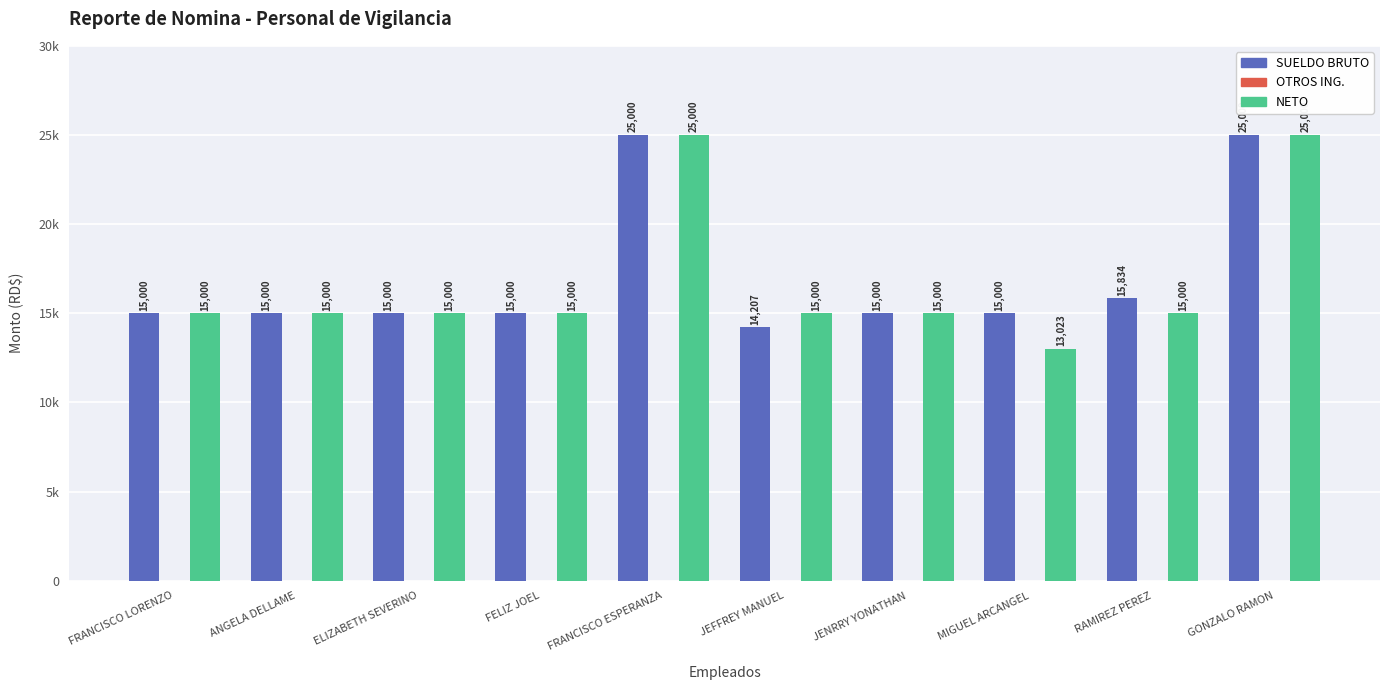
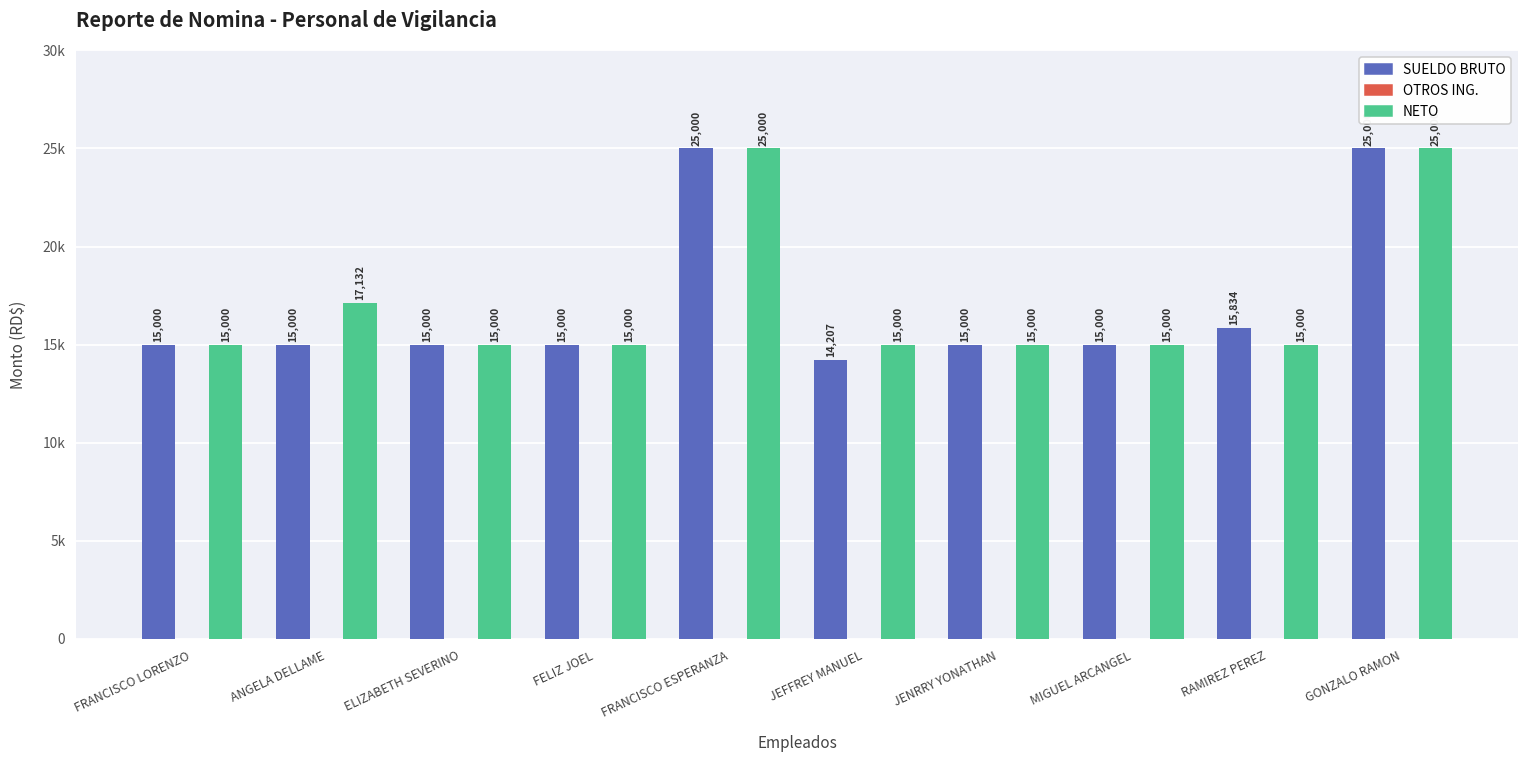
NETO, ANGELA DELLAME: 15,000 -> 17,132
NETO, MIGUEL ARCANGEL: 13,023 -> 15,000
